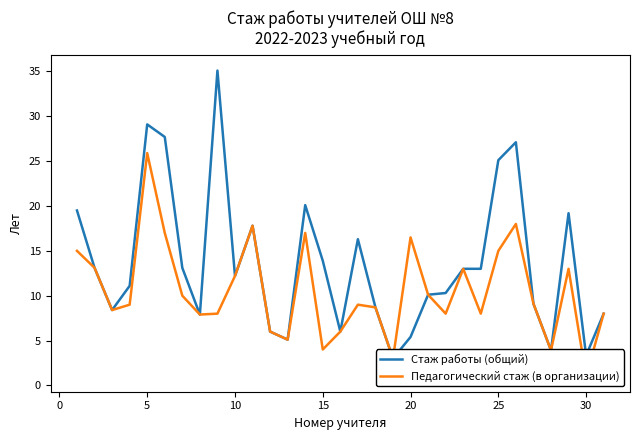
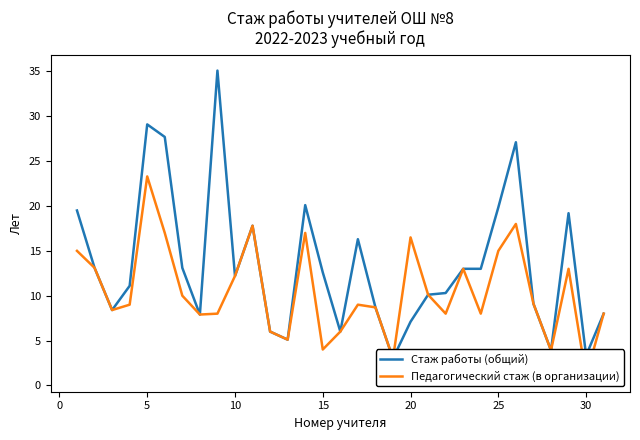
Педагогический стаж (в организации), 5: 26 -> 23
Стаж работы (общий), 15: 14 -> 13
Стаж работы (общий), 20: 5 -> 7
Стаж работы (общий), 25: 25 -> 20
